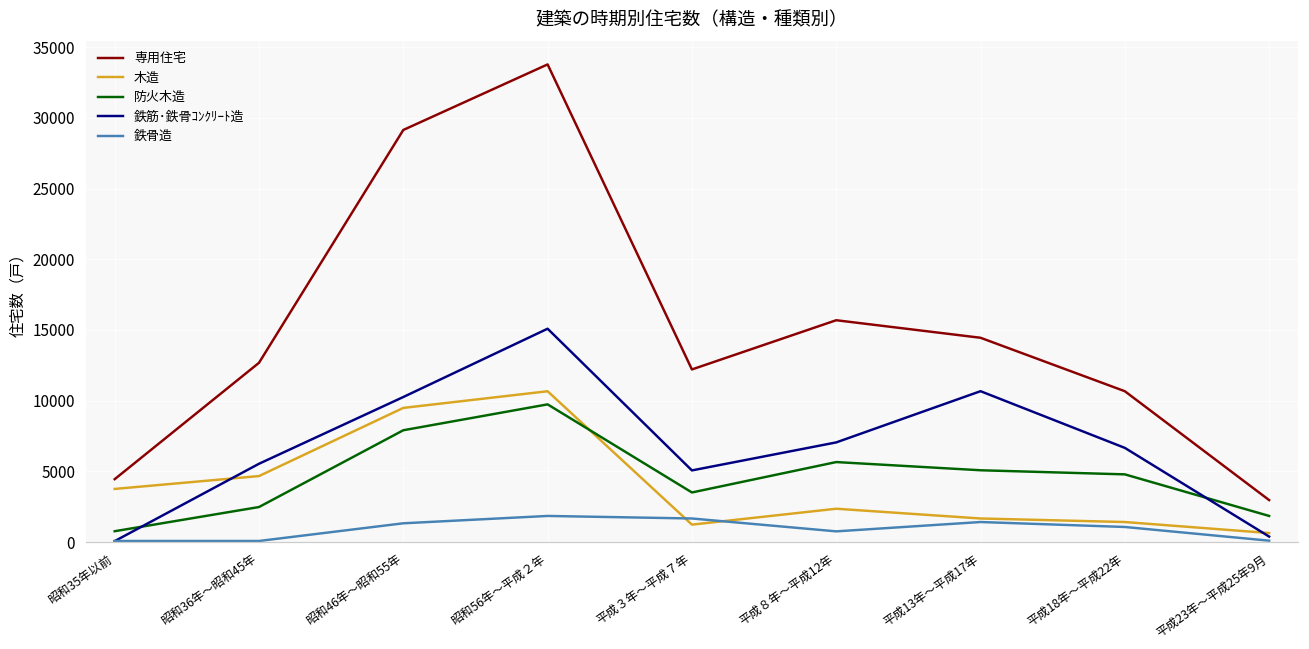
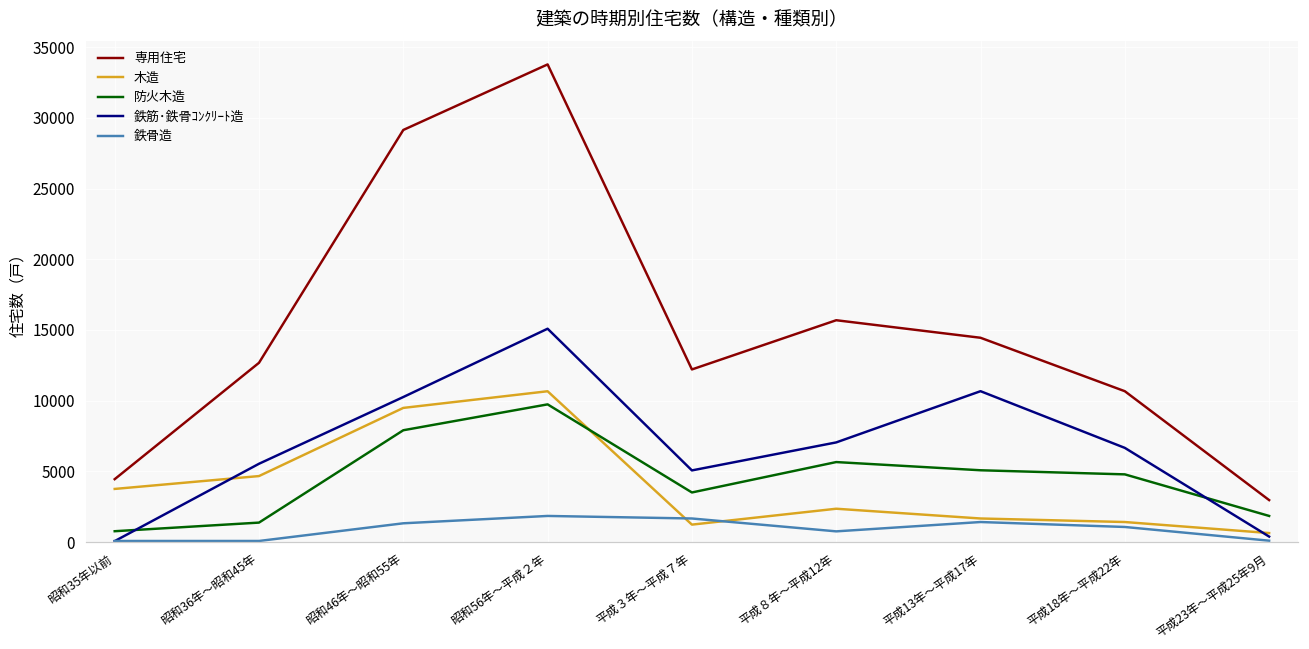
防火木造, 昭和36年～昭和45年: 2500 -> 1400
